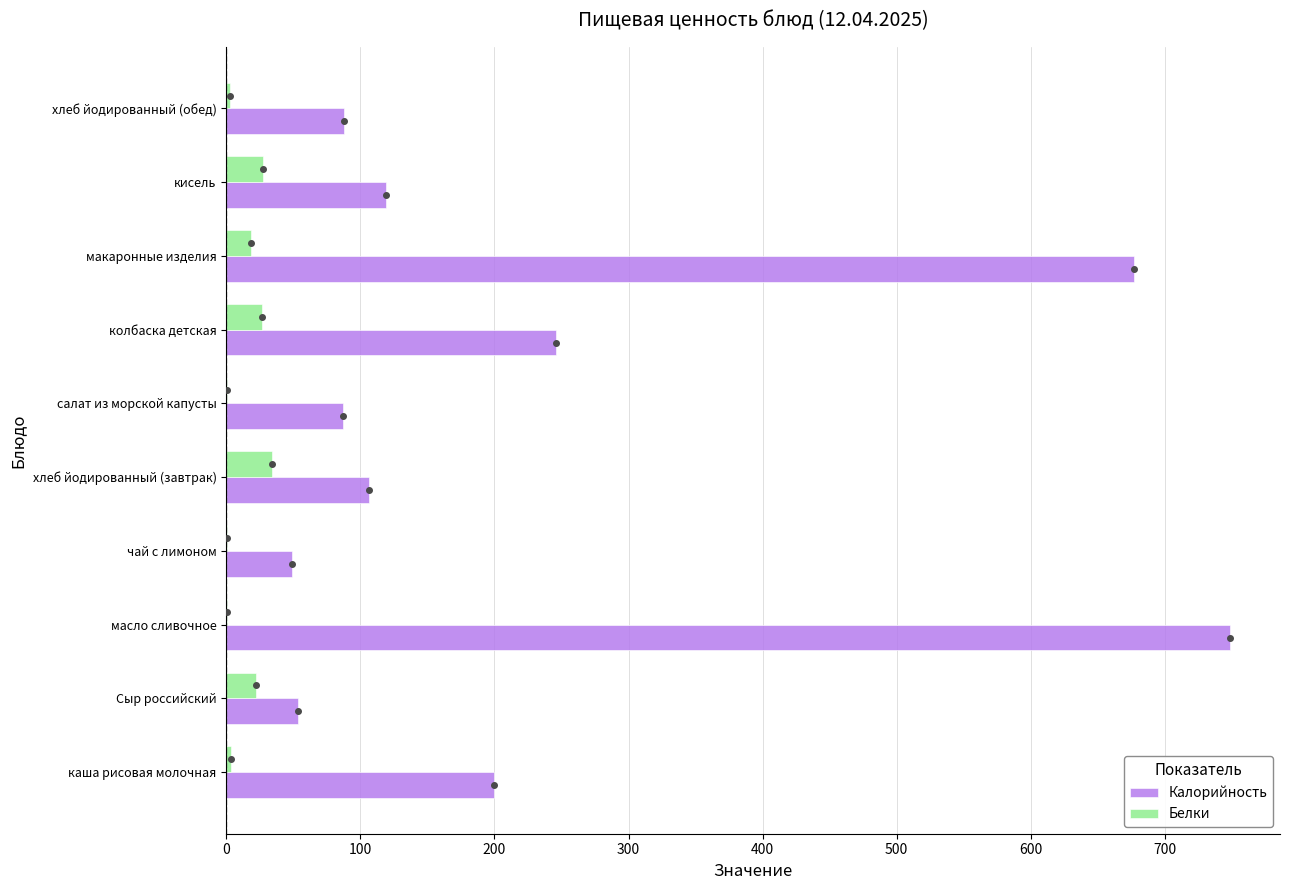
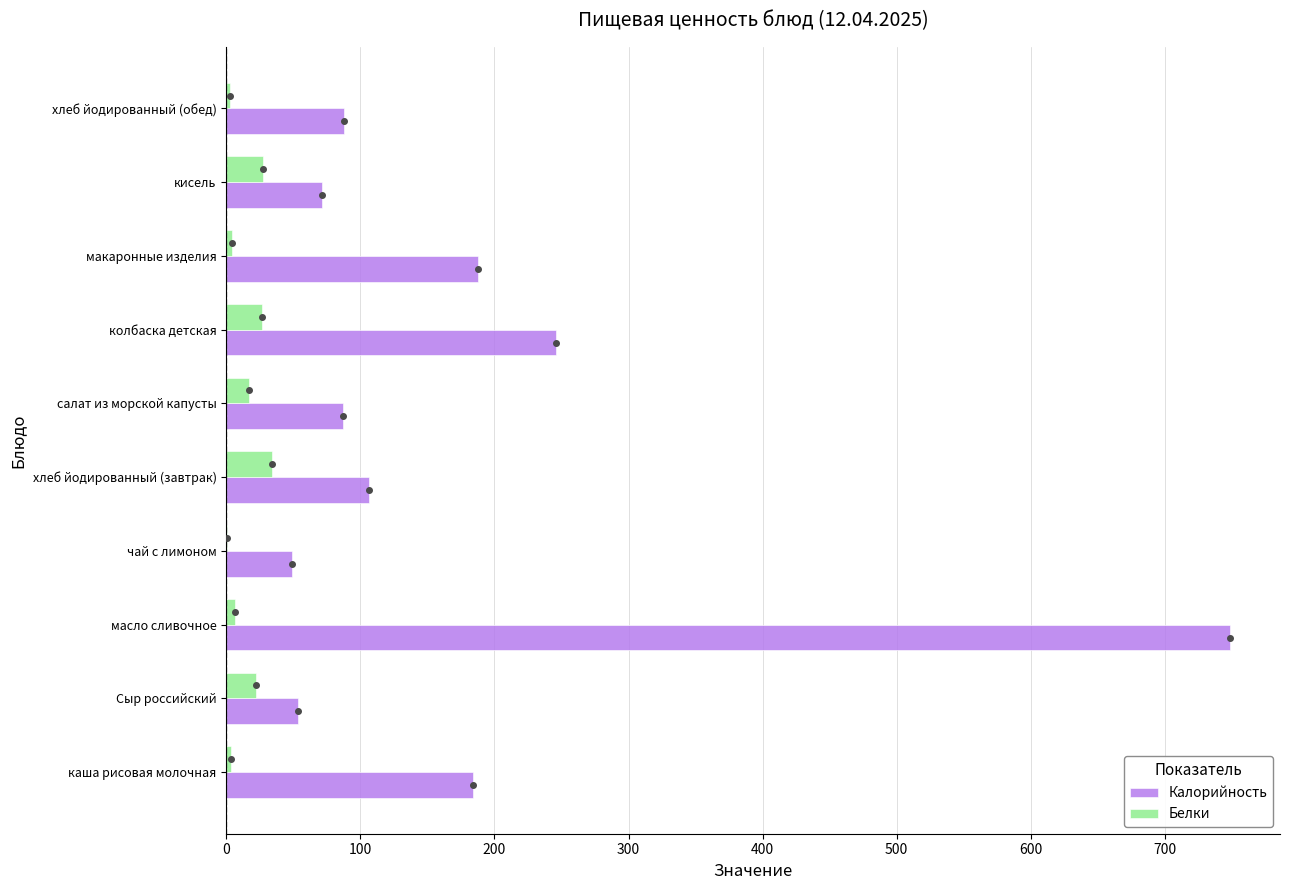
Калорийность, кисель: 119 -> 71
Белки, макаронные изделия: 18 -> 4
Калорийность, макаронные изделия: 677 -> 188
Белки, салат из морской капусты: 1 -> 17
Белки, масло сливочное: 1 -> 7
Калорийность, каша рисовая молочная: 200 -> 184
